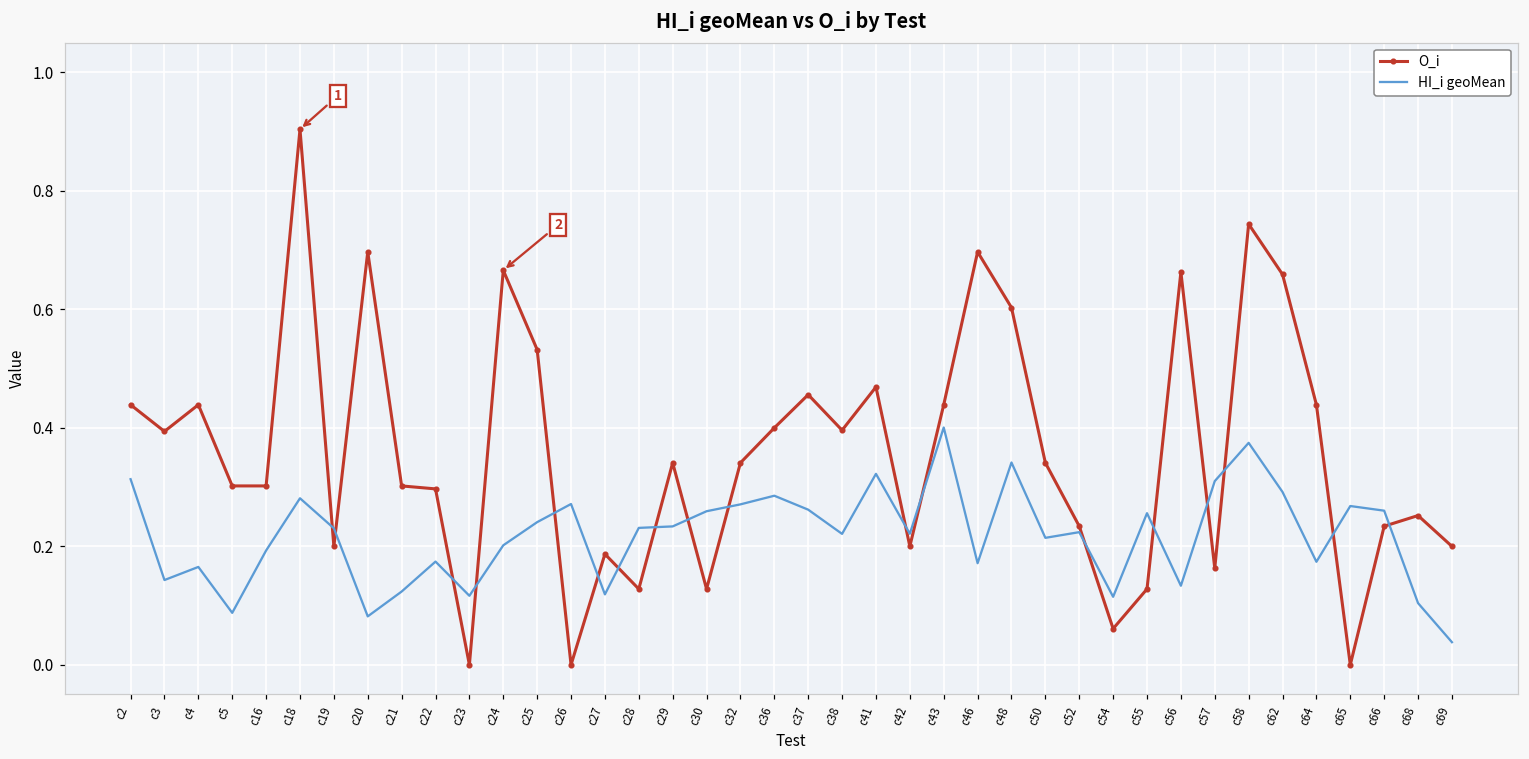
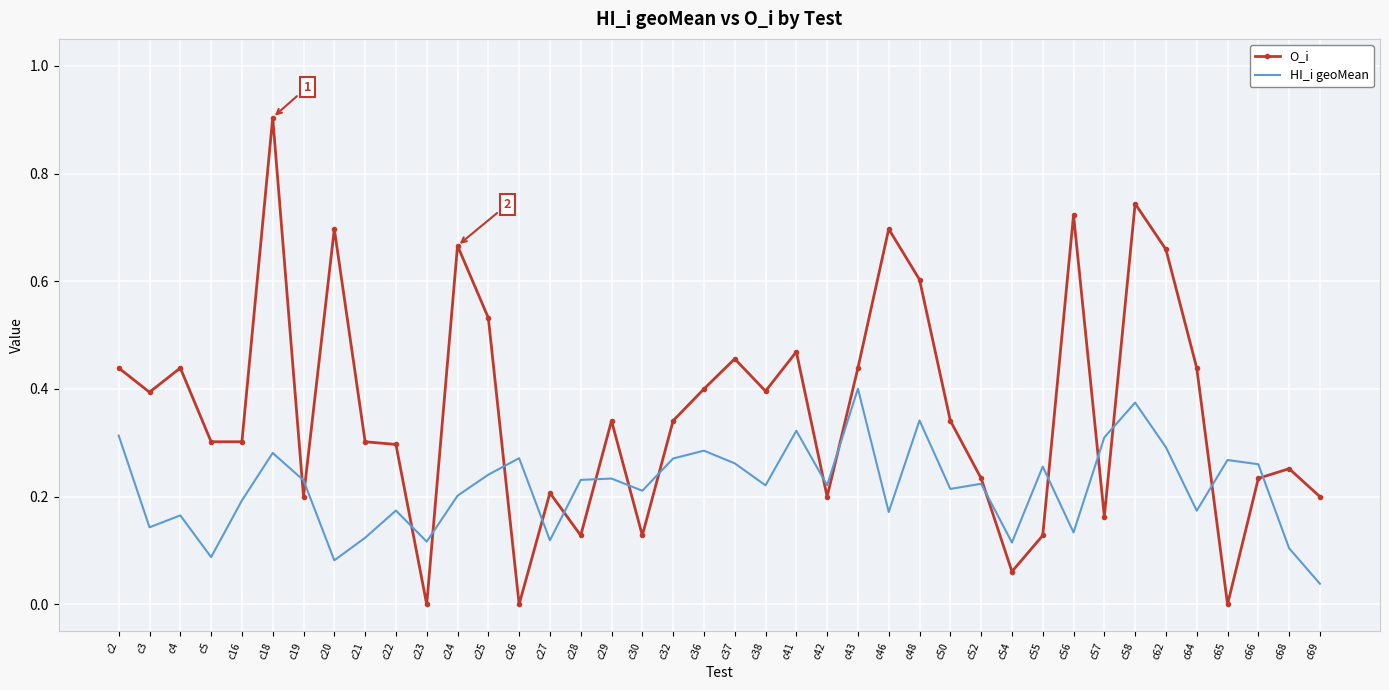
O_i, c27: 0.19 -> 0.21
HI_i geoMean, c30: 0.26 -> 0.21
O_i, c56: 0.66 -> 0.72
